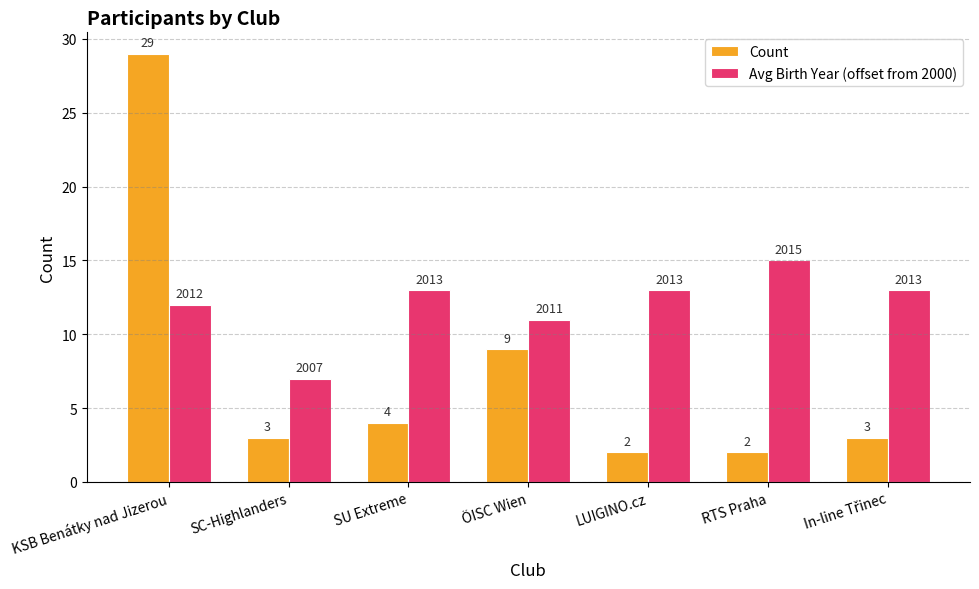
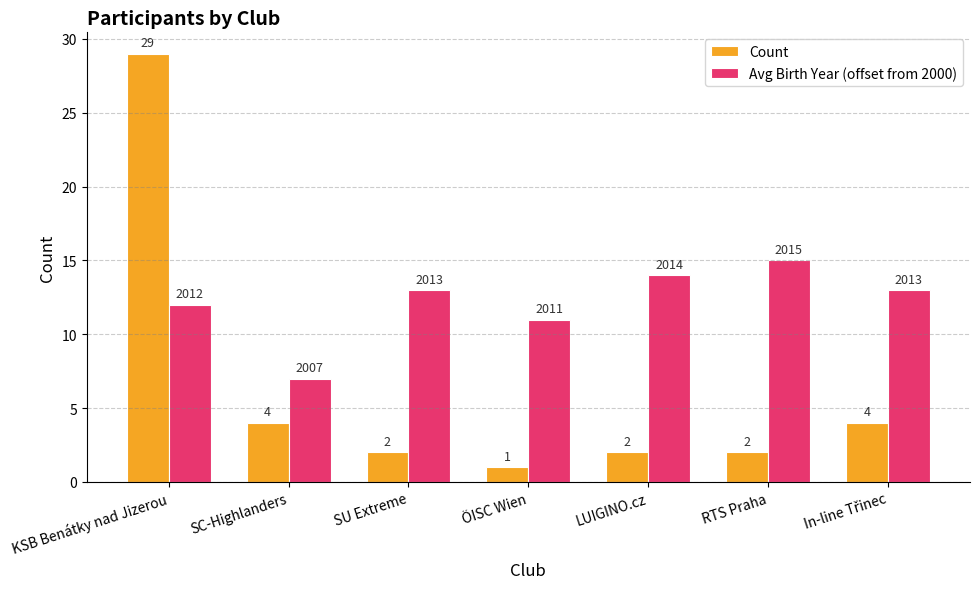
Count, SC-Highlanders: 3 -> 4
Count, SU Extreme: 4 -> 2
Count, ÖISC Wien: 9 -> 1
Avg Birth Year (offset from 2000), LUIGINO.cz: 2013 -> 2014
Count, In-line Třinec: 3 -> 4
